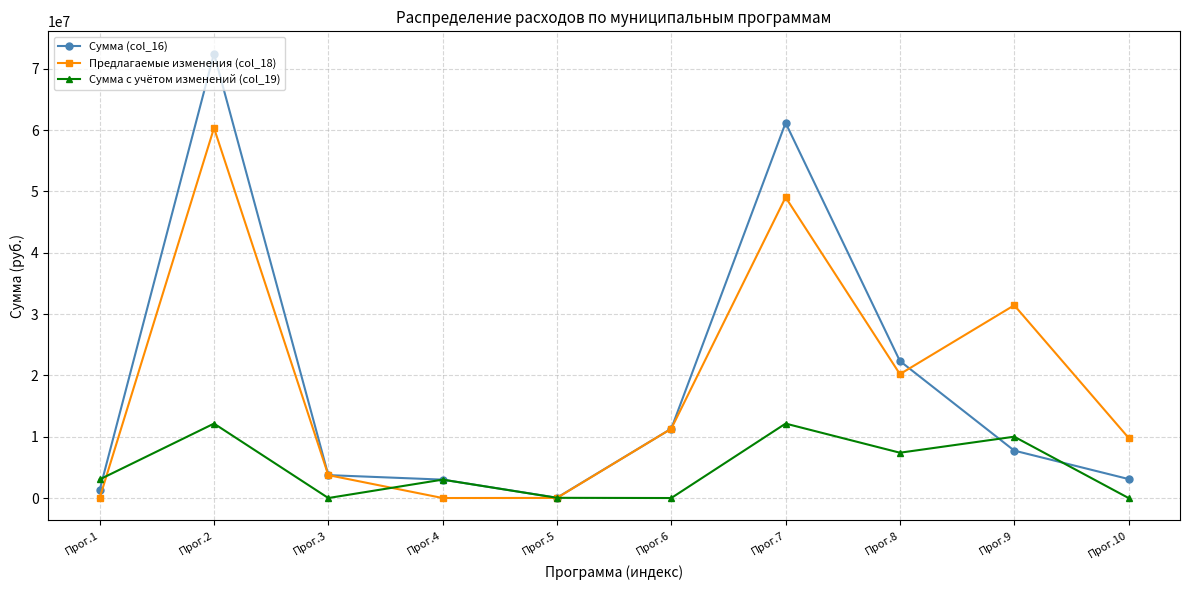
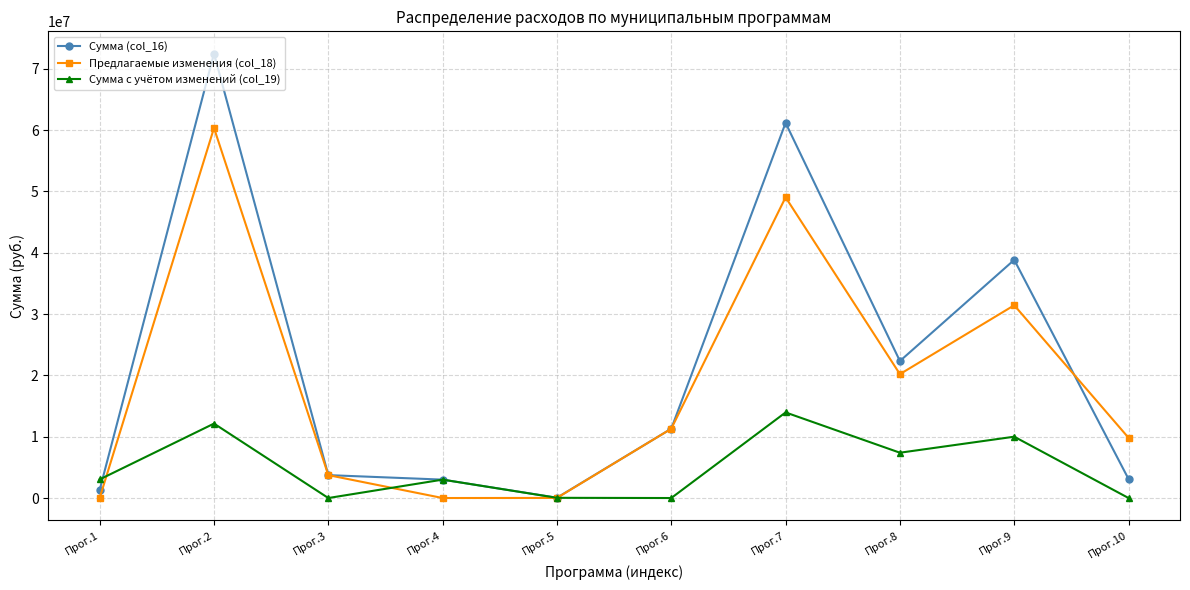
Сумма с учётом изменений (col_19), Прог.7: 12000000 -> 14000000
Сумма (col_16), Прог.9: 8000000 -> 39000000
